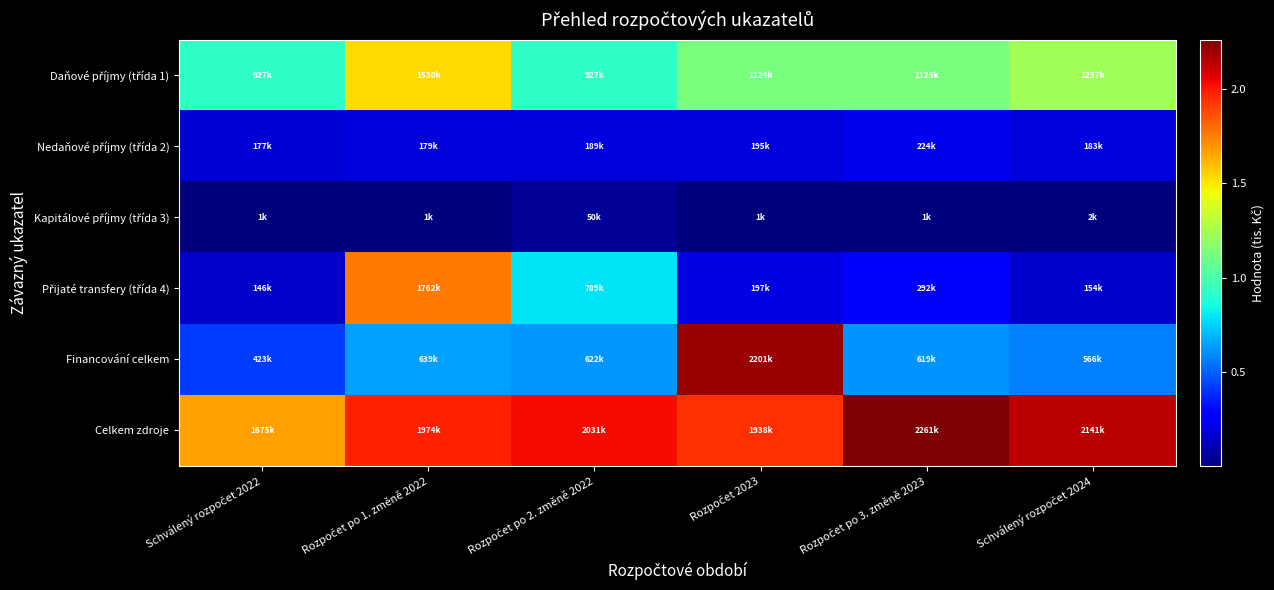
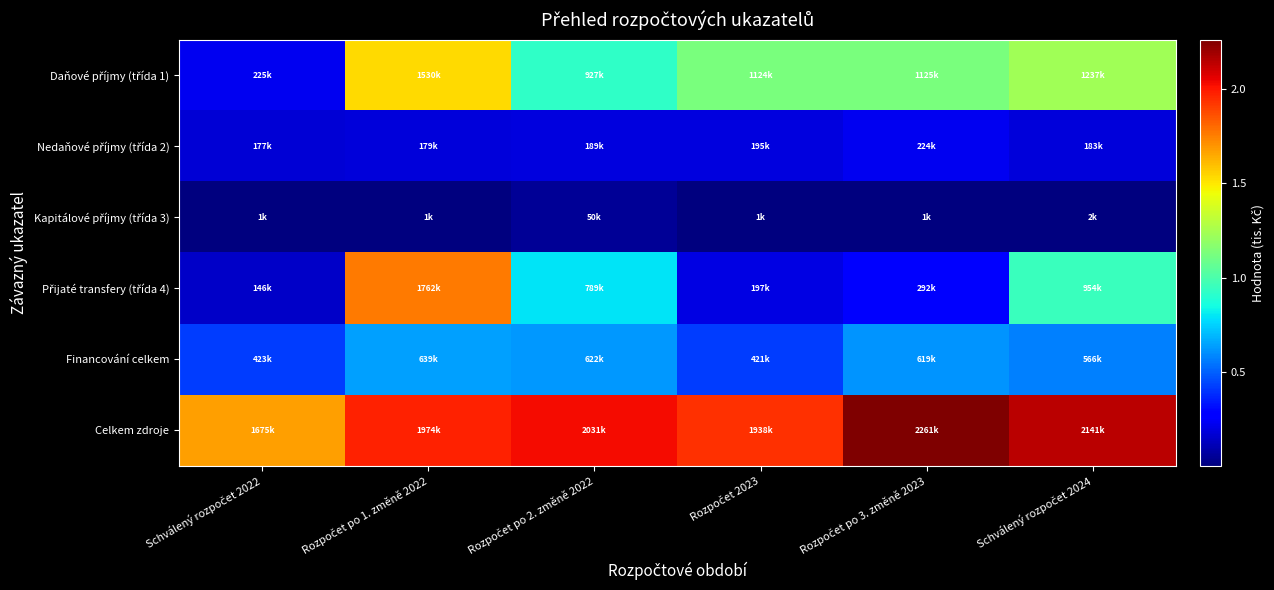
Daňové příjmy (třída 1), Schválený rozpočet 2022: 927k -> 225k
Přijaté transfery (třída 4), Schválený rozpočet 2024: 154k -> 954k
Financování celkem, Rozpočet 2023: 2201k -> 421k
